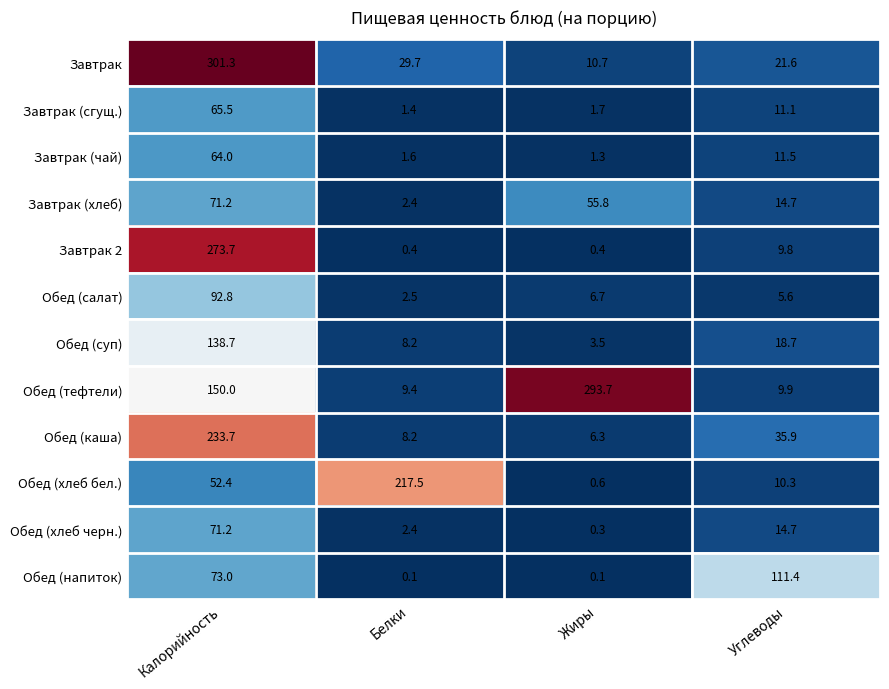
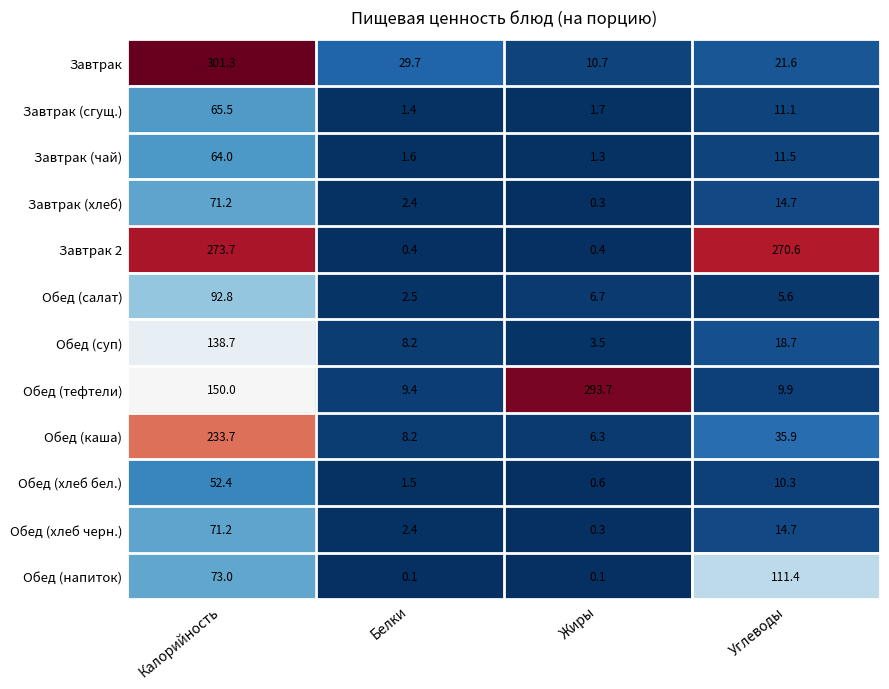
Завтрак (хлеб), Жиры: 55.8 -> 0.3
Завтрак 2, Углеводы: 9.8 -> 270.6
Обед (хлеб бел.), Белки: 217.5 -> 1.5
